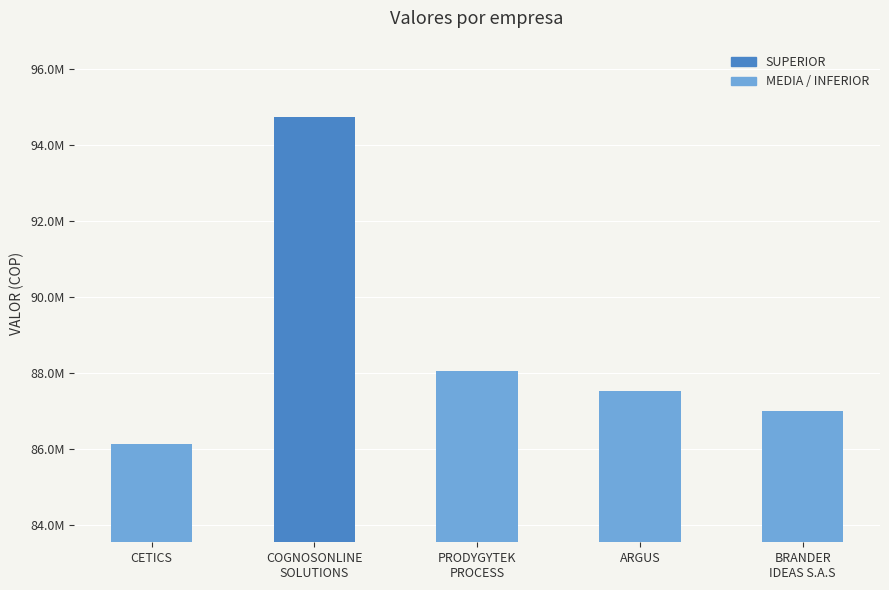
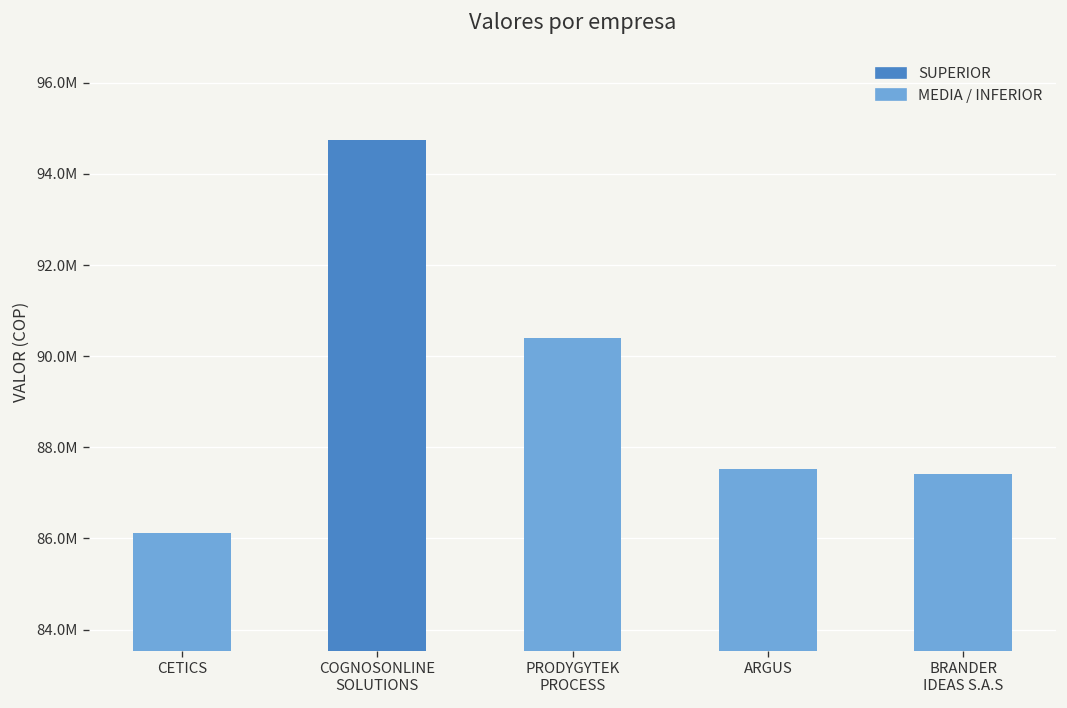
PRODYGYTEK PROCESS: 88100000 -> 90400000
BRANDER IDEAS S.A.S: 87000000 -> 87400000
